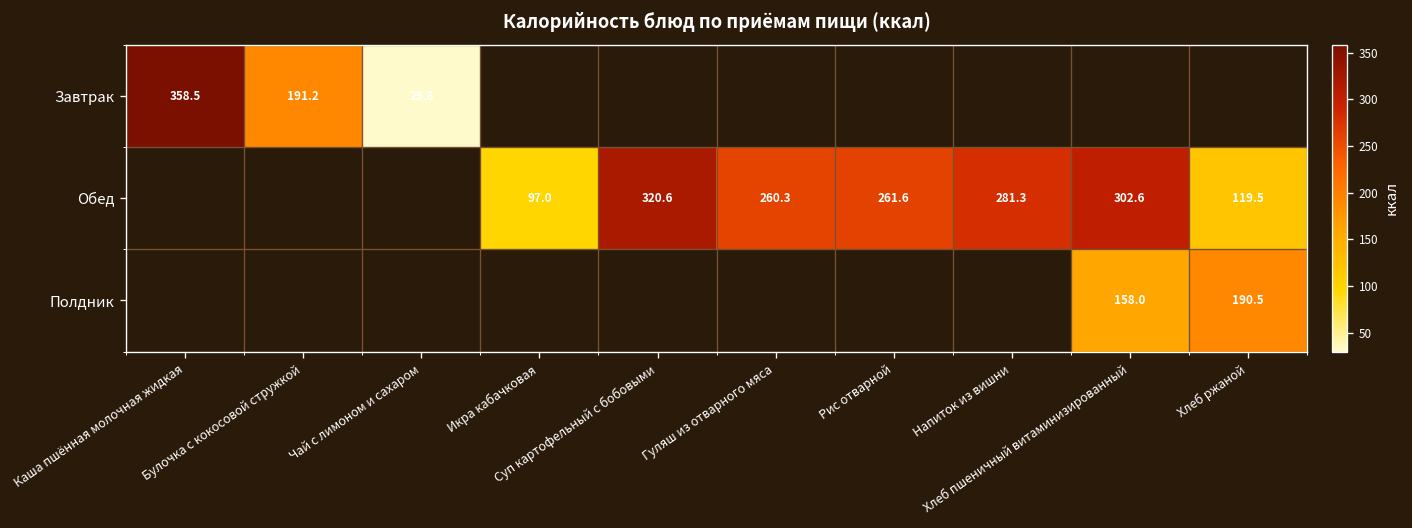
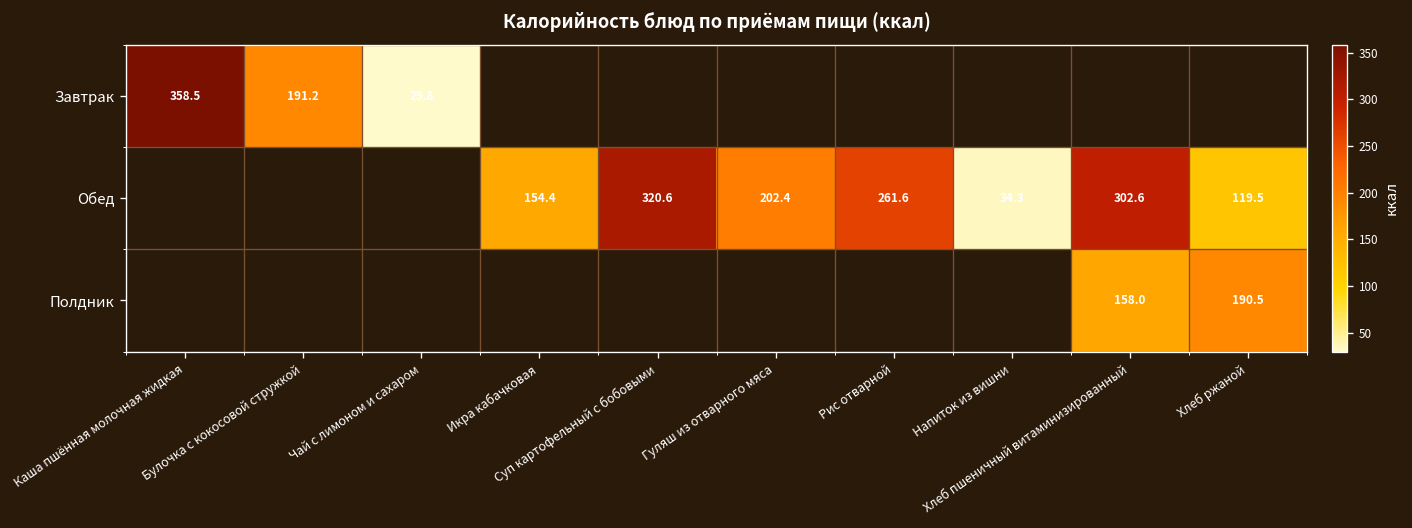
Обед, Икра кабачковая: 97.0 -> 154.4
Обед, Гуляш из отварного мяса: 260.3 -> 202.4
Обед, Напиток из вишни: 281.3 -> 34.3
